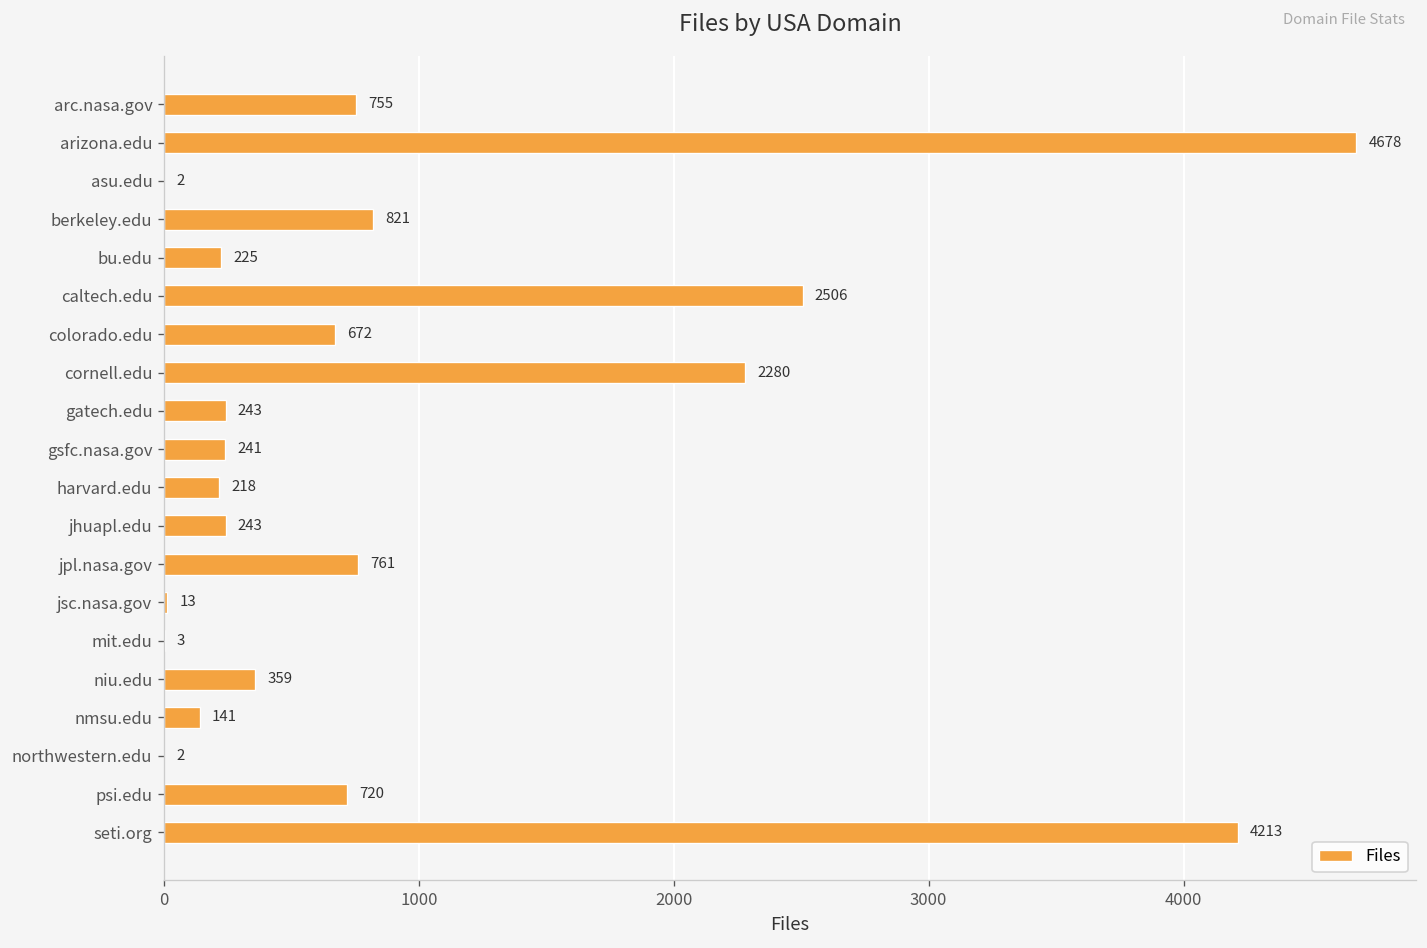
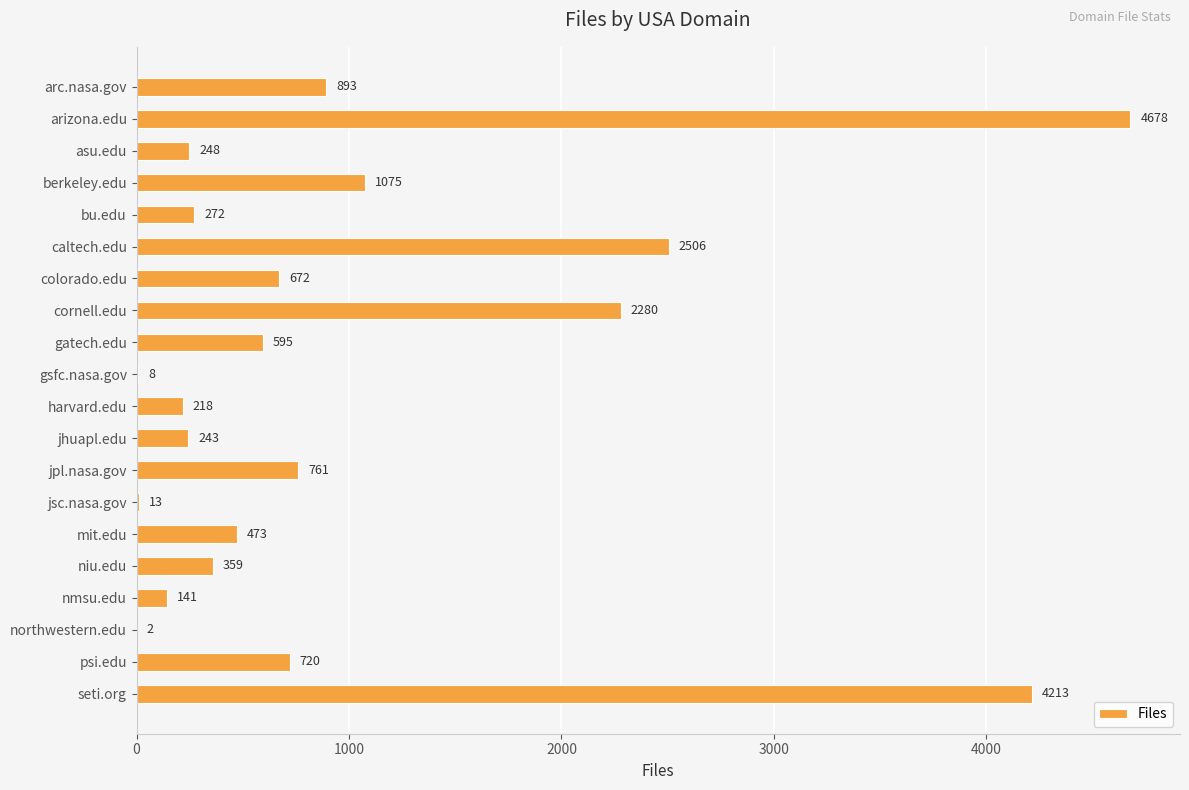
arc.nasa.gov: 755 -> 893
asu.edu: 2 -> 248
berkeley.edu: 821 -> 1075
bu.edu: 225 -> 272
gatech.edu: 243 -> 595
gsfc.nasa.gov: 241 -> 8
mit.edu: 3 -> 473
